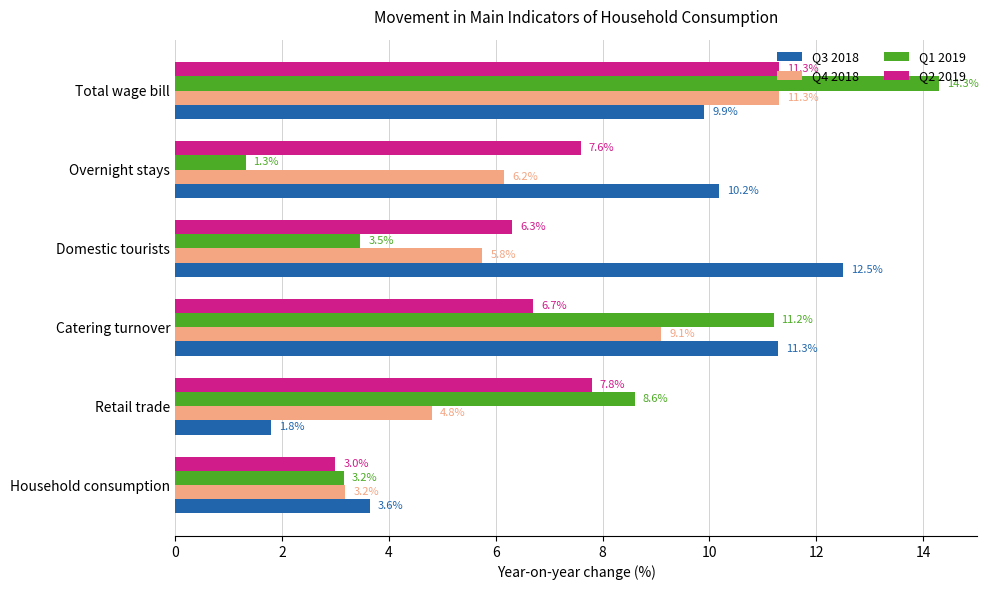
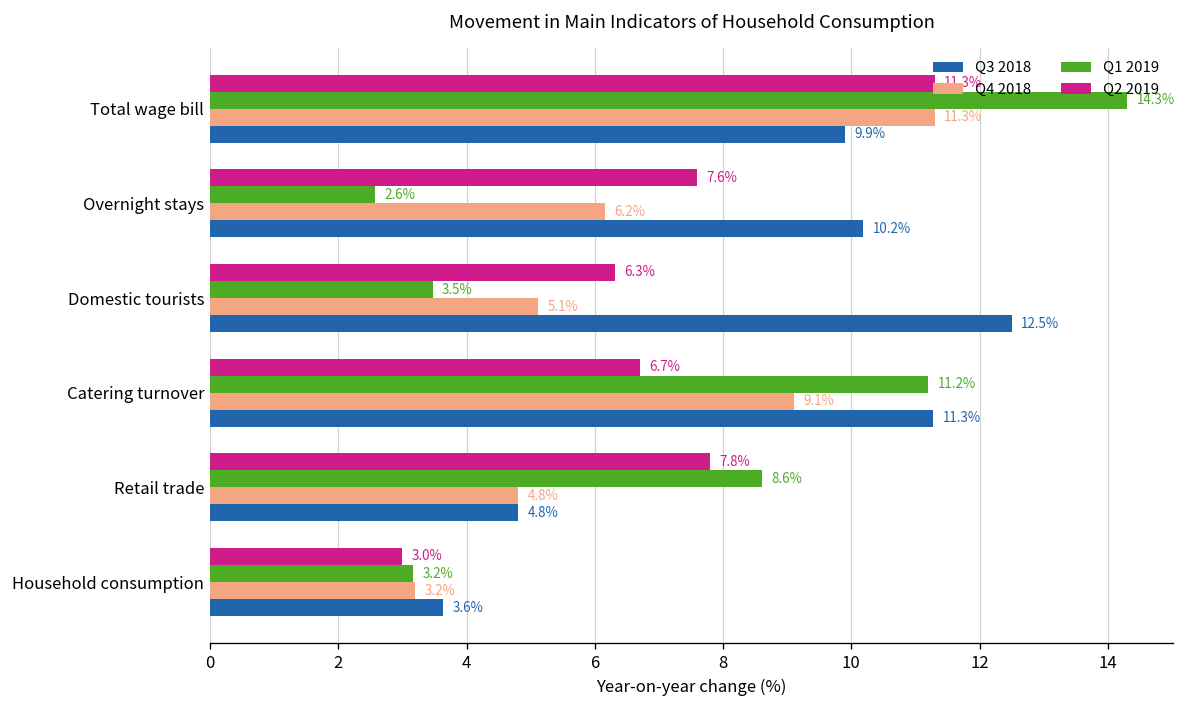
Q1 2019, Overnight stays: 1.3% -> 2.6%
Q4 2018, Domestic tourists: 5.8% -> 5.1%
Q3 2018, Retail trade: 1.8% -> 4.8%
